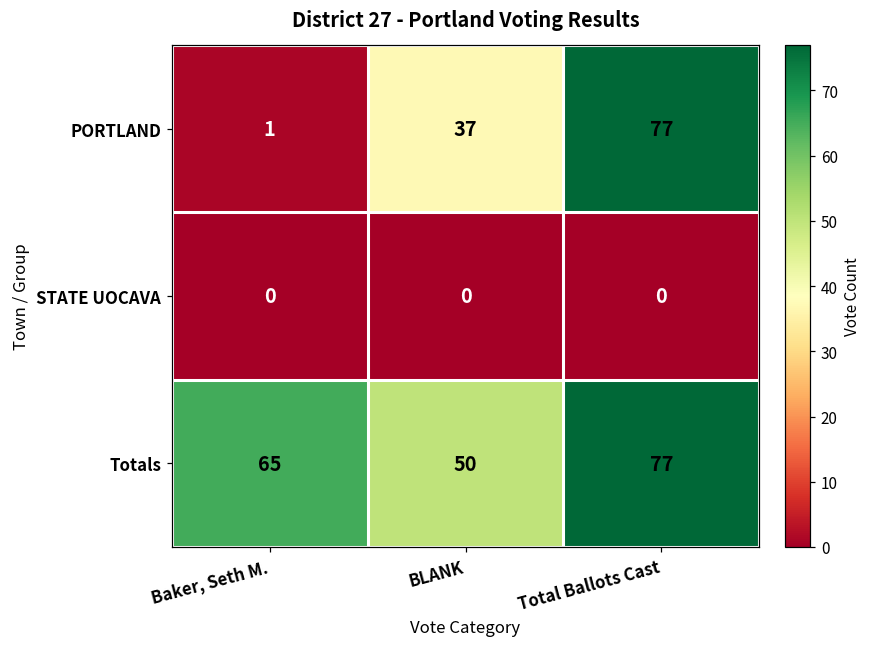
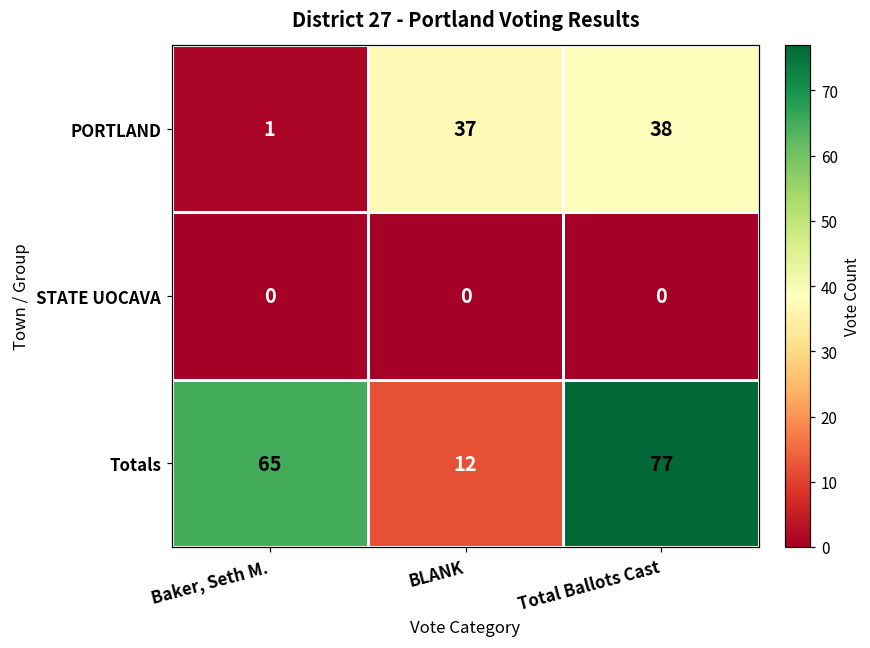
PORTLAND, Total Ballots Cast: 77 -> 38
Totals, BLANK: 50 -> 12
